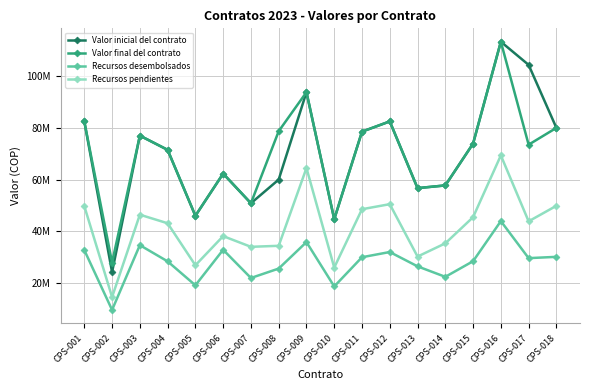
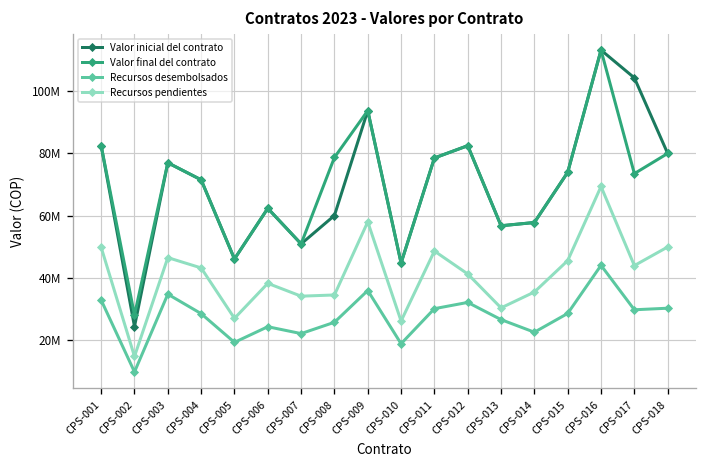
Recursos desembolsados, CPS-006: 33000000 -> 24000000
Recursos pendientes, CPS-009: 64000000 -> 58000000
Recursos pendientes, CPS-012: 51000000 -> 41000000
